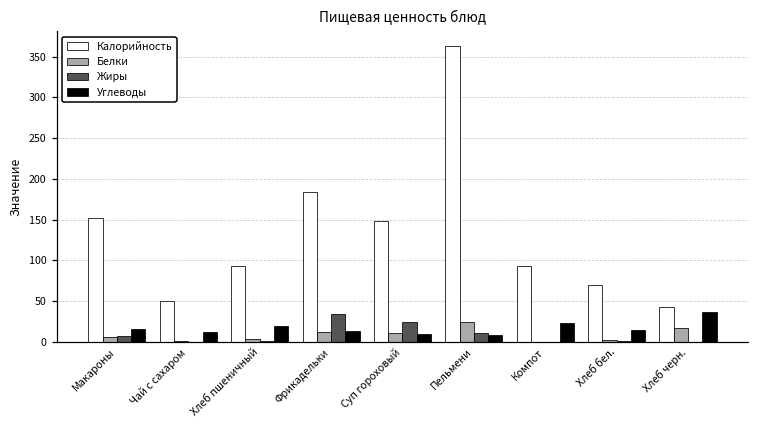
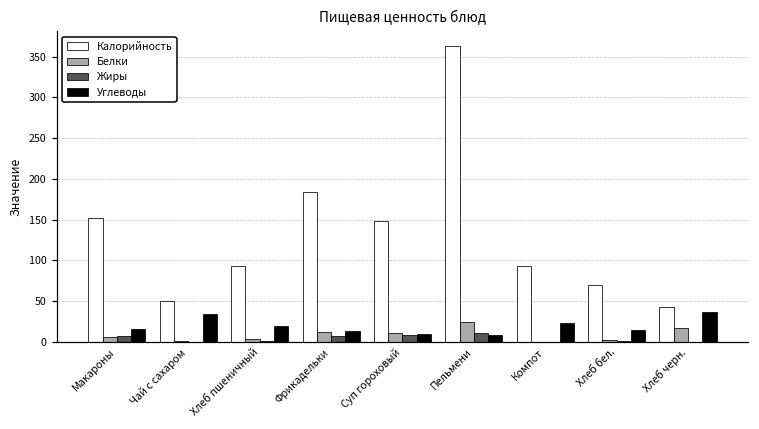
Углеводы, Чай с сахаром: 10 -> 30
Жиры, Фрикадельки: 30 -> 10
Жиры, Суп гороховый: 20 -> 10
